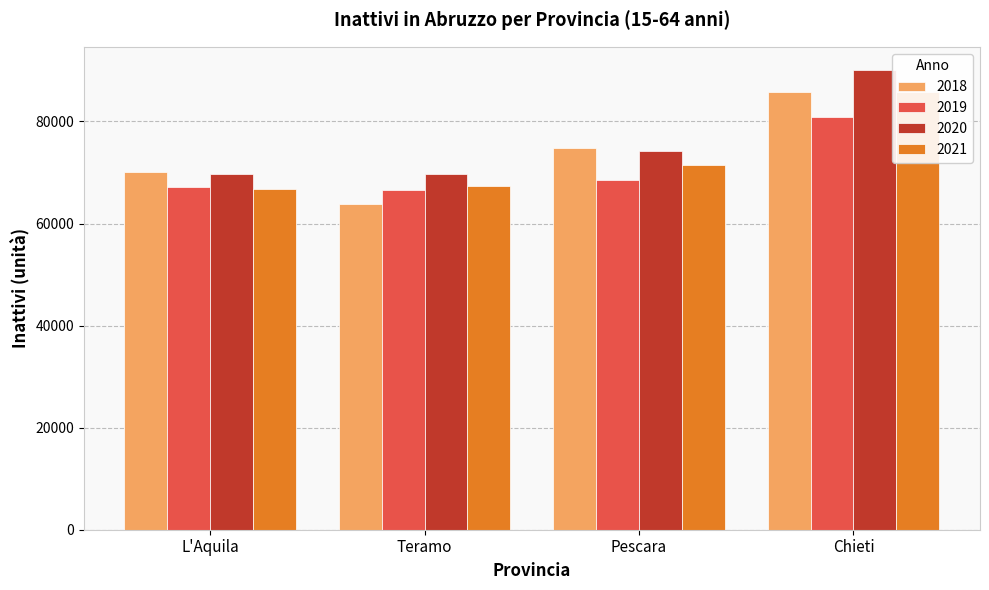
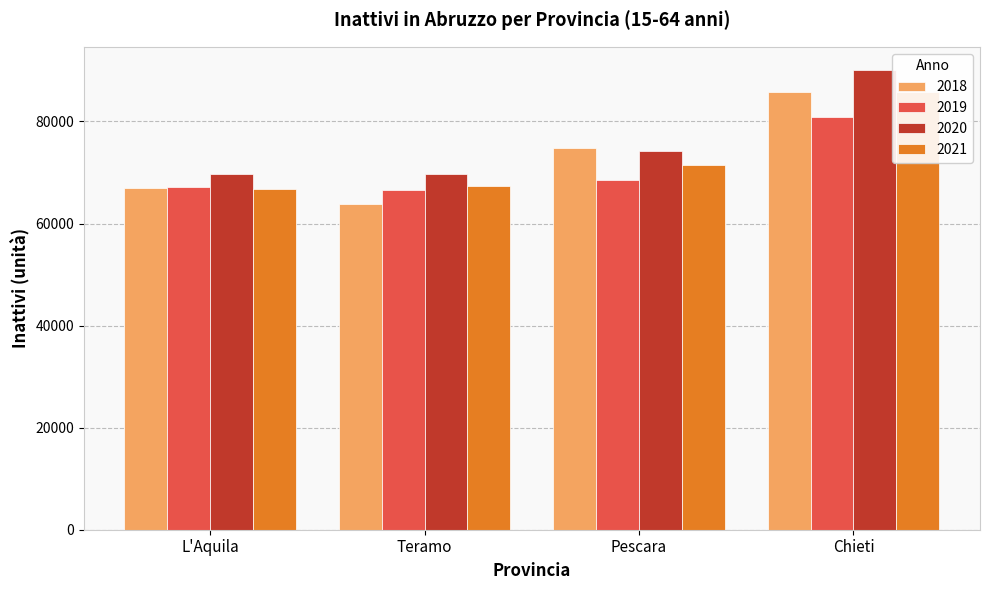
2018, L'Aquila: 70000 -> 67000
